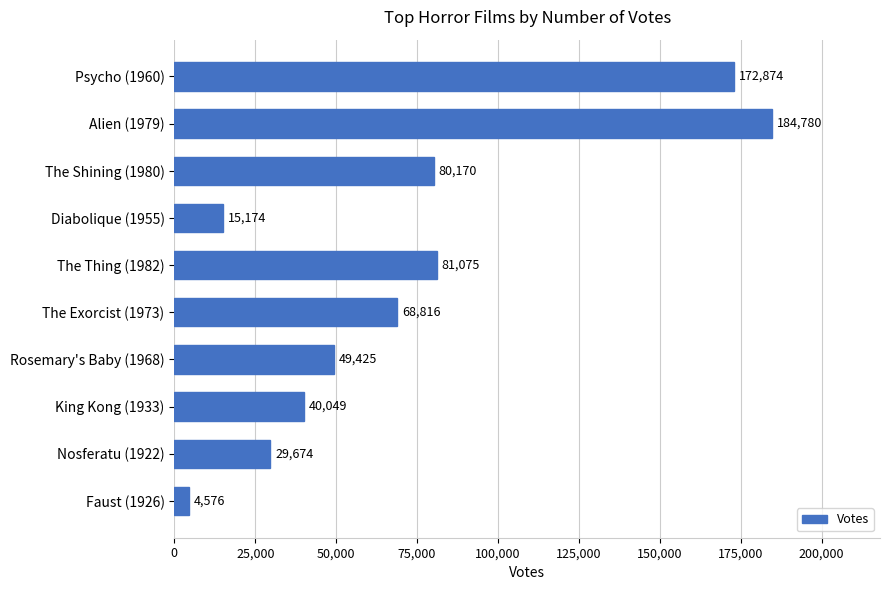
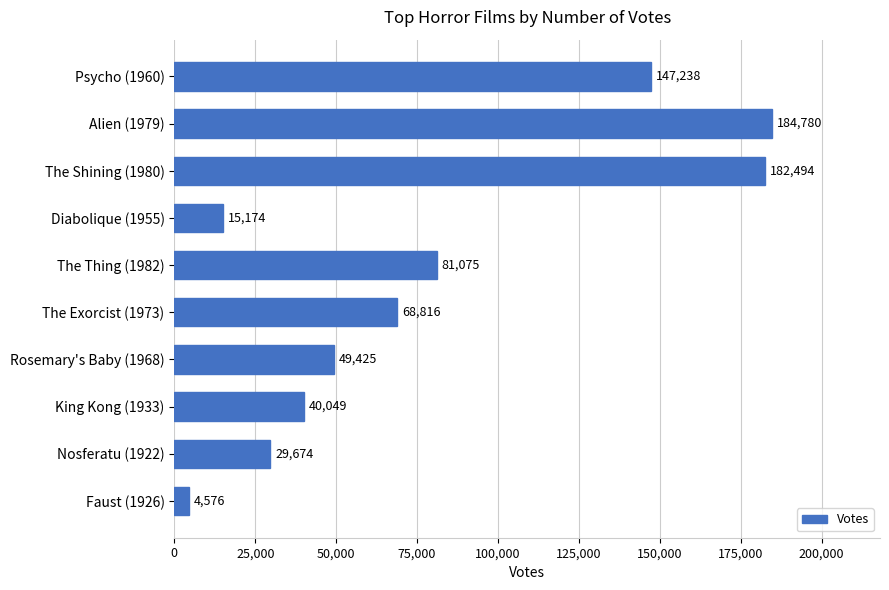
Psycho (1960): 172,874 -> 147,238
The Shining (1980): 80,170 -> 182,494
